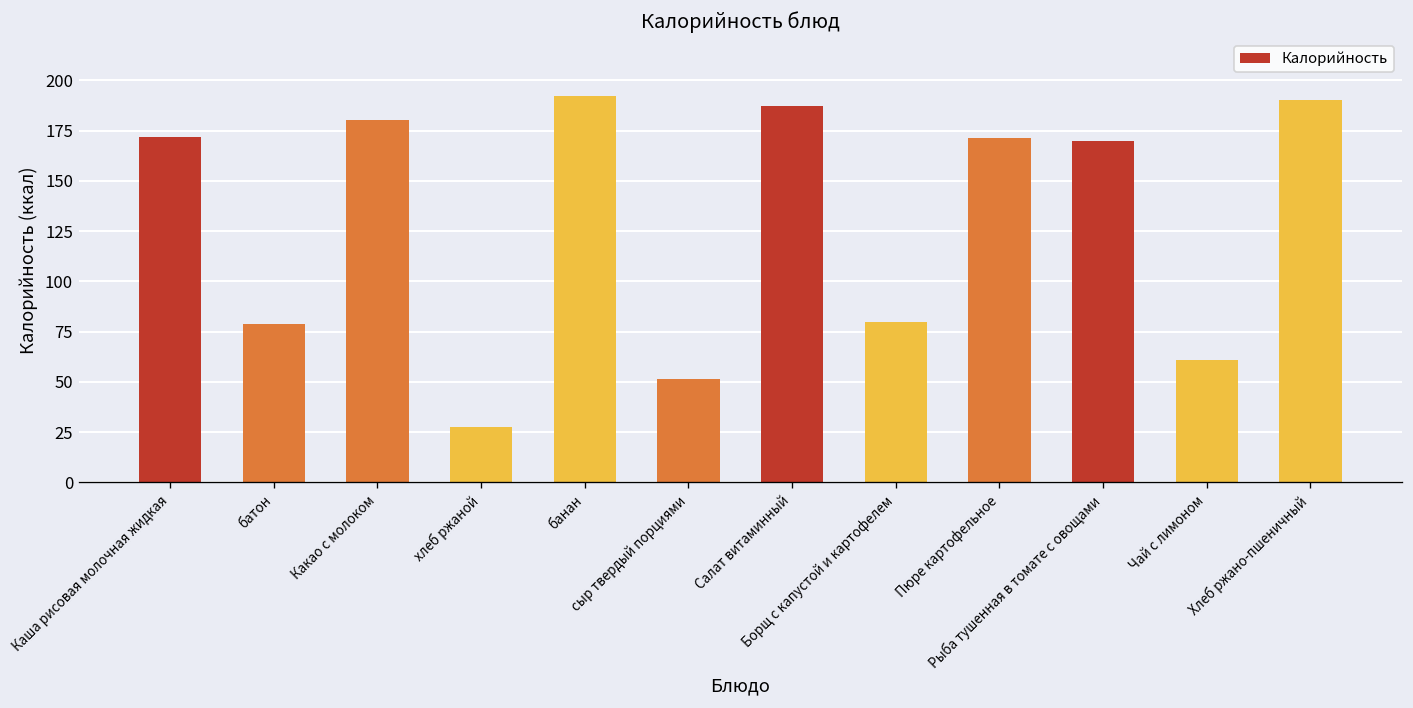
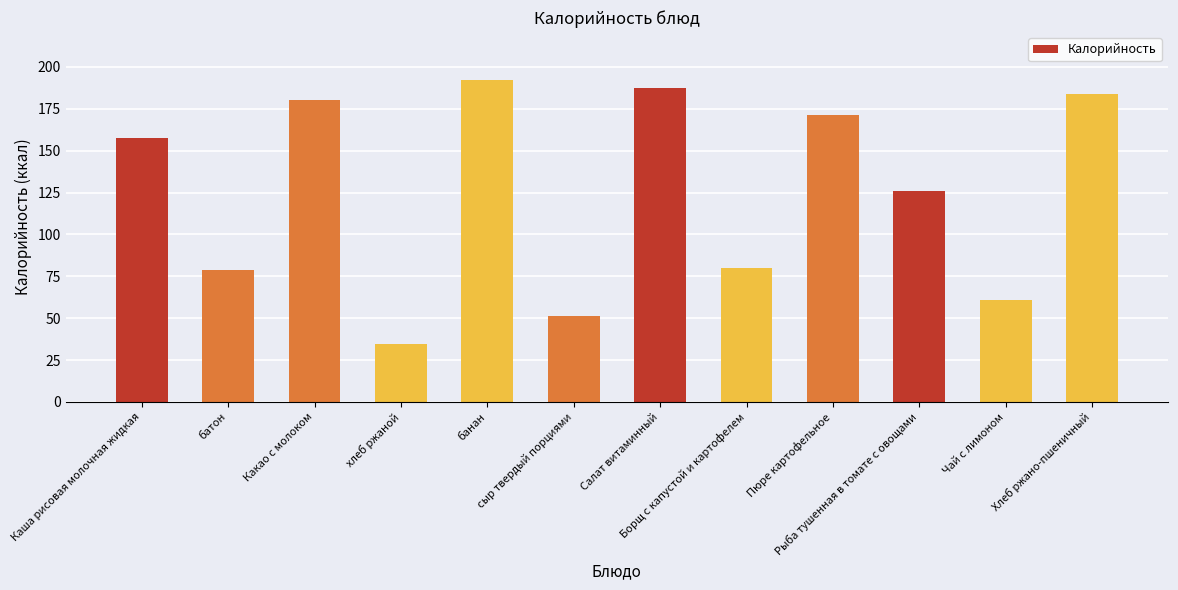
Каша рисовая молочная жидкая: 172 -> 158
хлеб ржаной: 27 -> 35
Рыба тушенная в томате с овощами: 170 -> 126
Хлеб ржано-пшеничный: 190 -> 184
